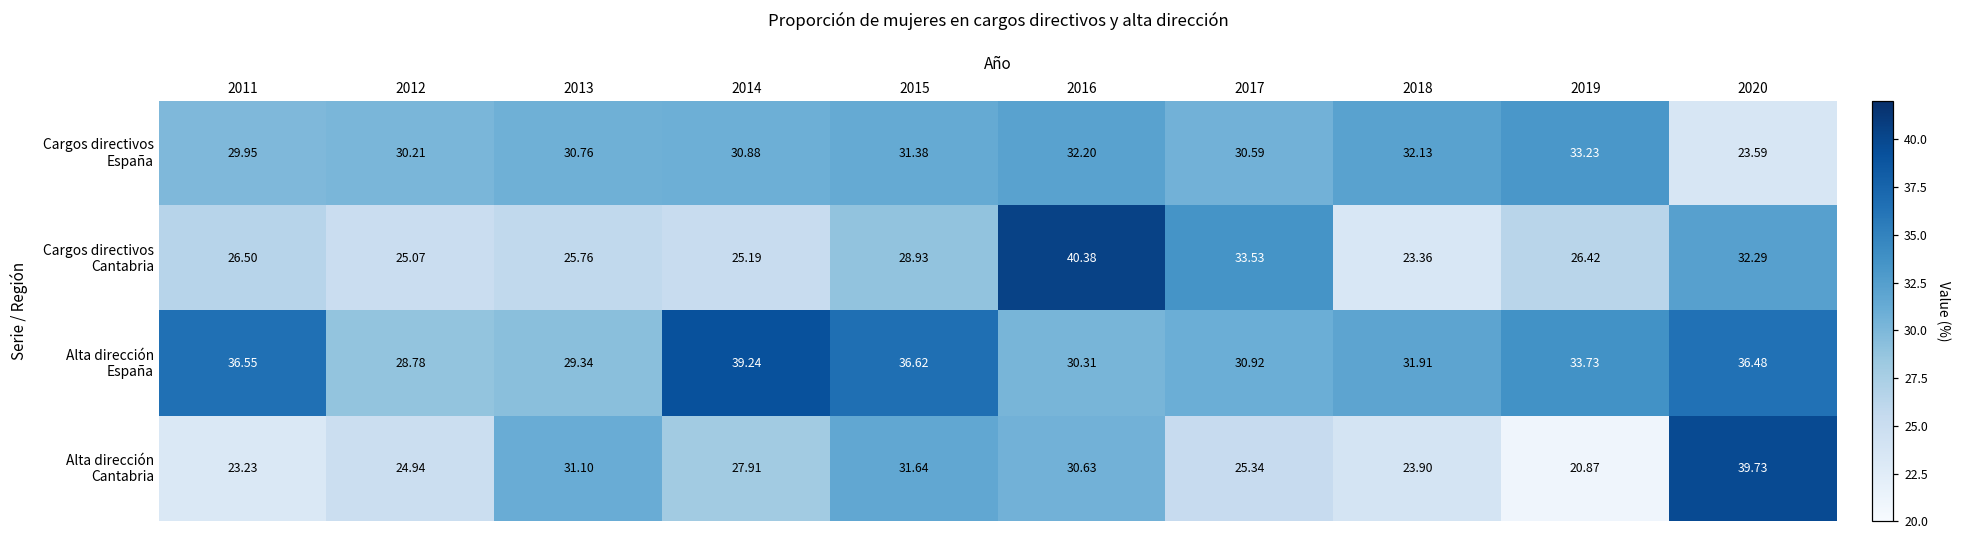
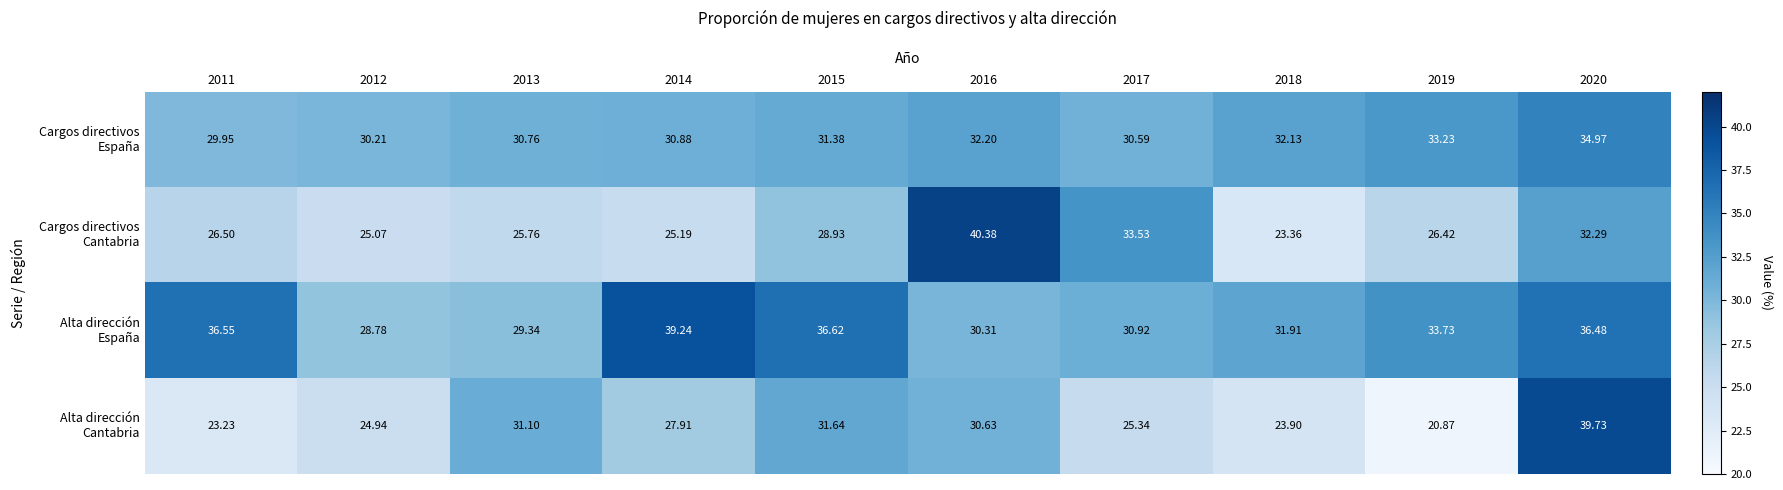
Cargos directivos España, 2020: 23.59 -> 34.97
